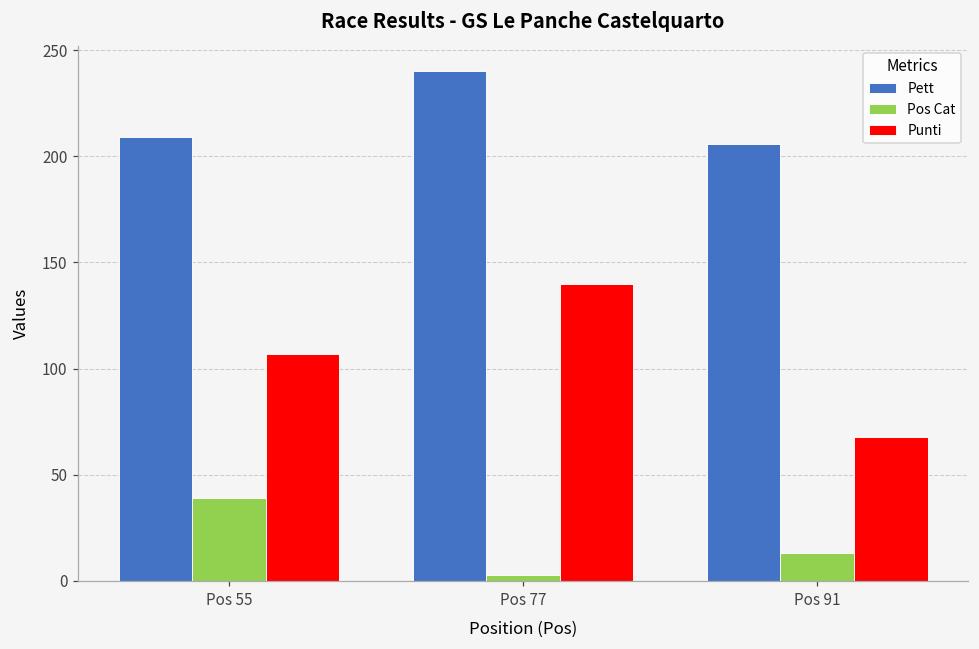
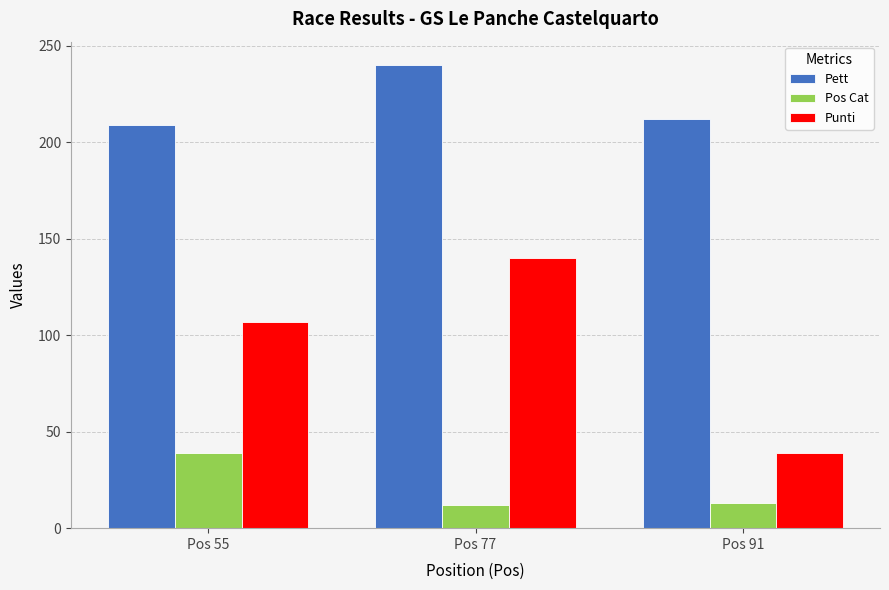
Pos Cat, Pos 77: 3 -> 12
Pett, Pos 91: 206 -> 212
Punti, Pos 91: 68 -> 39
